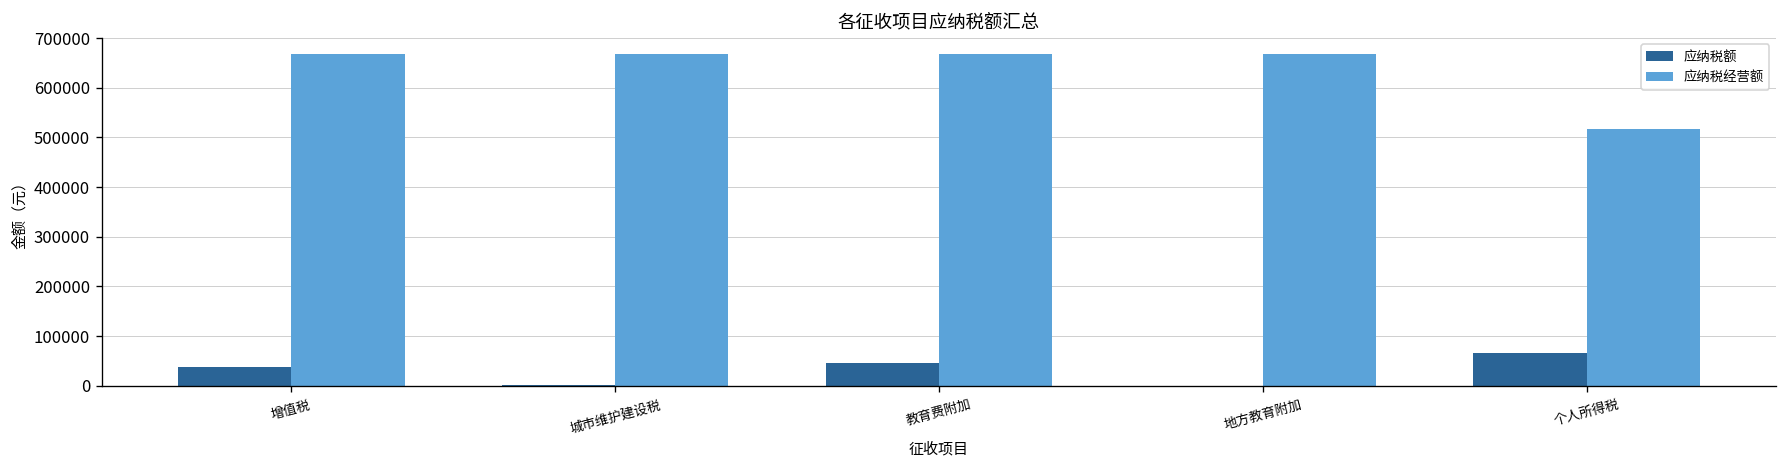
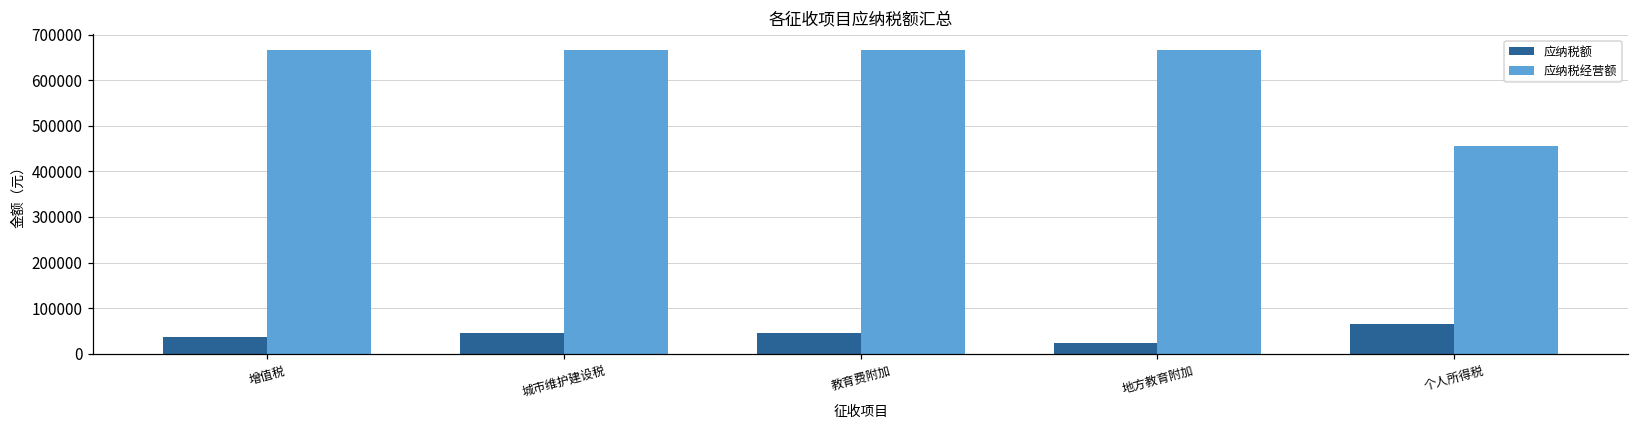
应纳税额, 城市维护建设税: 0 -> 50000
应纳税额, 地方教育附加: 0 -> 20000
应纳税经营额, 个人所得税: 520000 -> 460000
